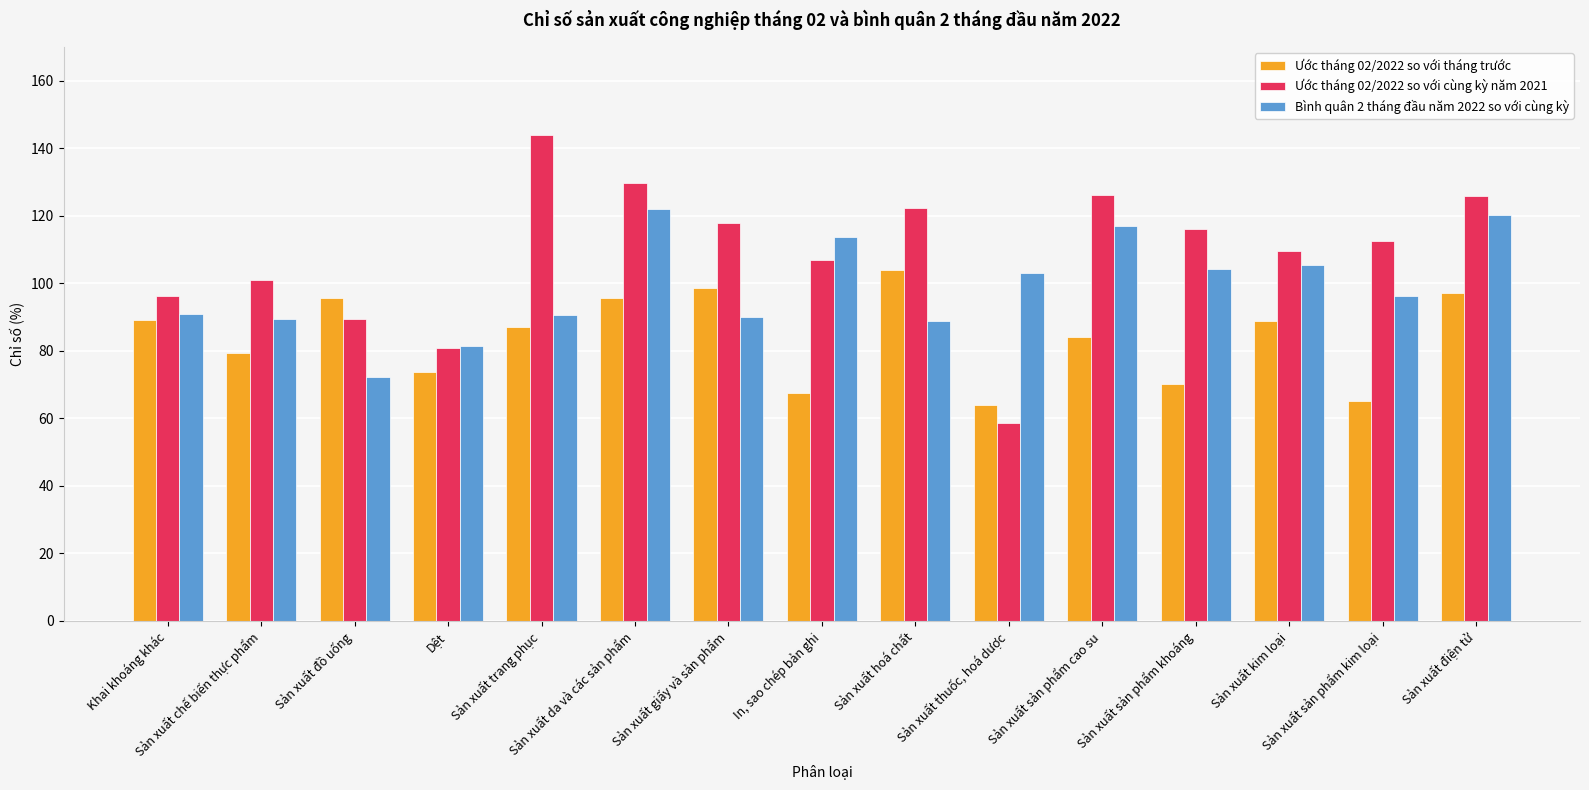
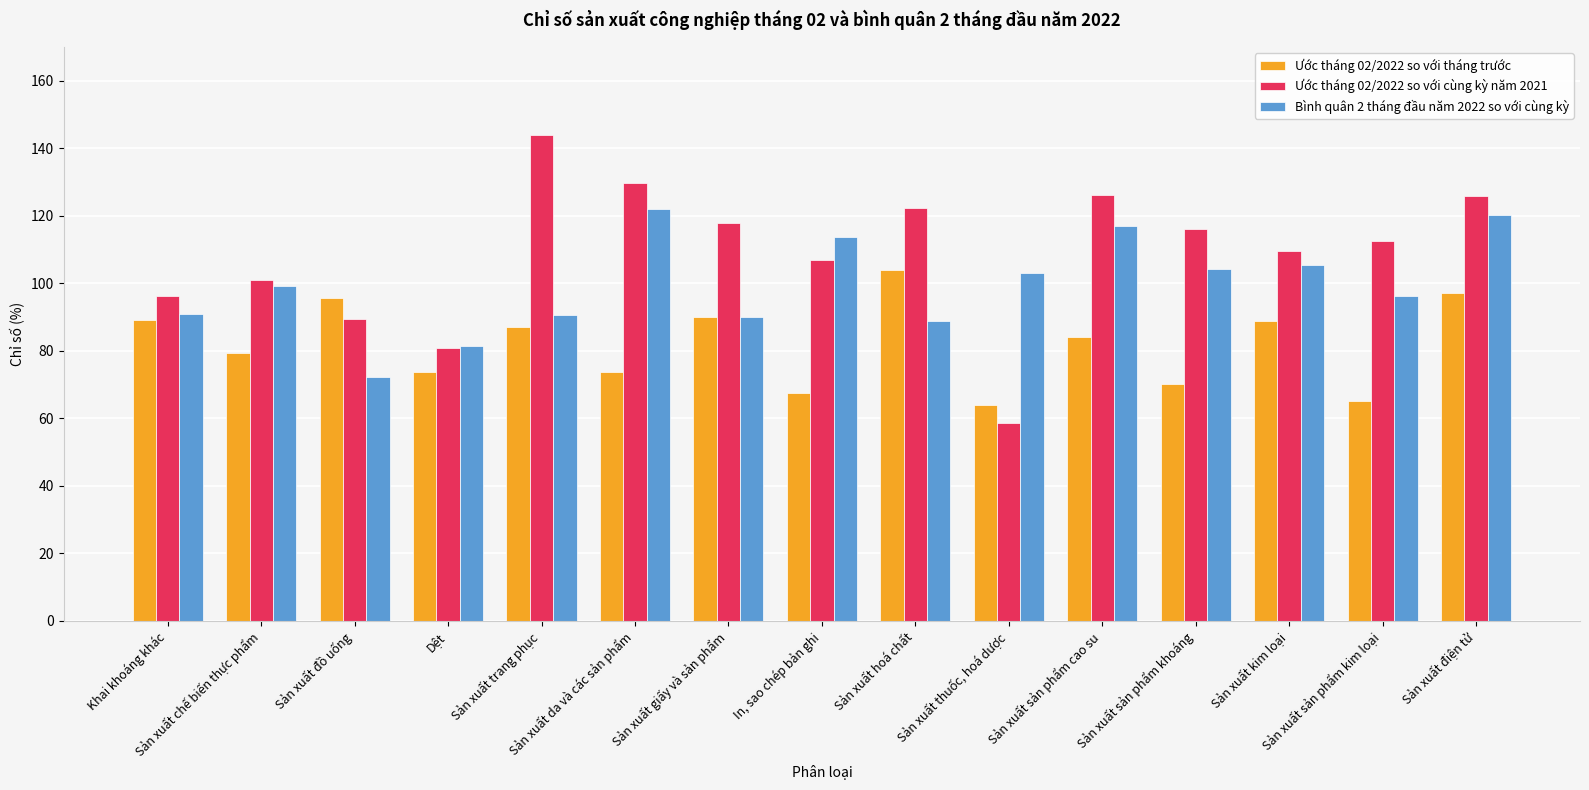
Bình quân 2 tháng đầu năm 2022 so với cùng kỳ, Sản xuất chế biến thực phẩm: 89 -> 99
Ước tháng 02/2022 so với tháng trước, Sản xuất da và các sản phẩm: 96 -> 74
Ước tháng 02/2022 so với tháng trước, Sản xuất giấy và sản phẩm: 99 -> 90
